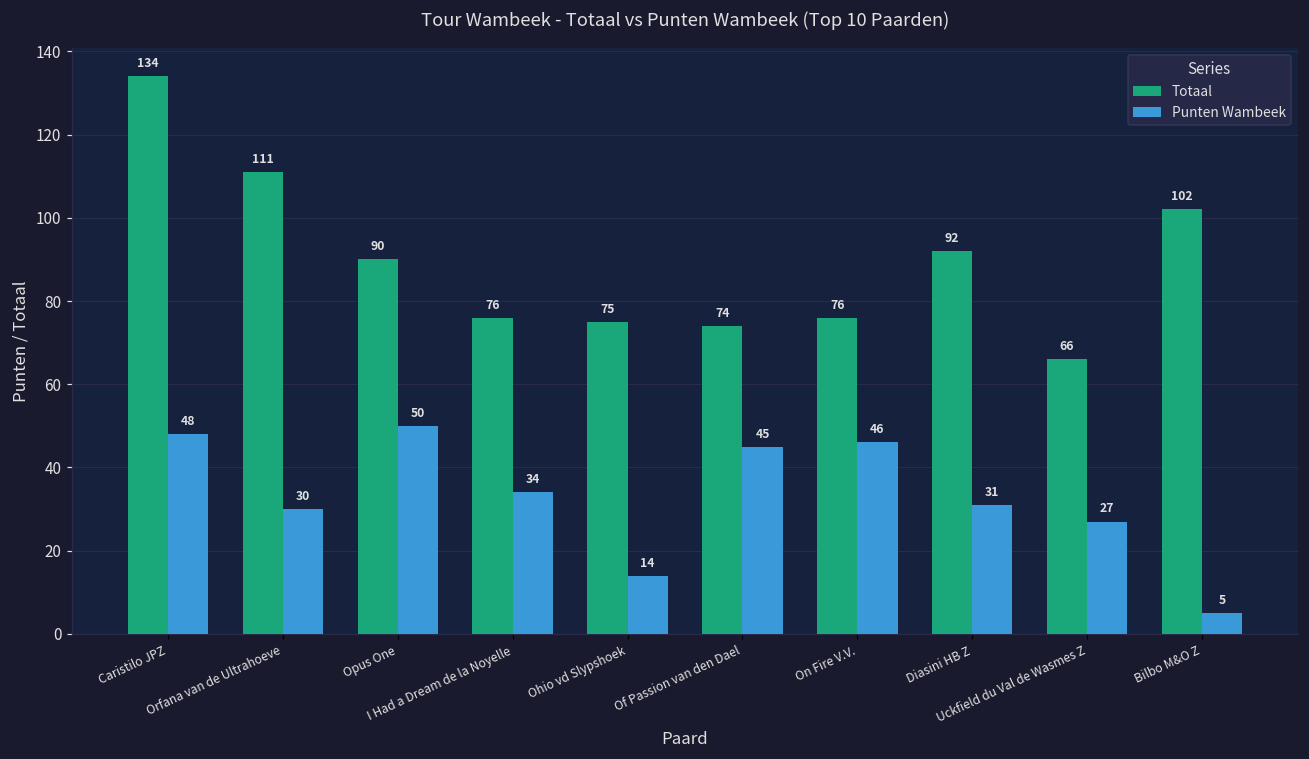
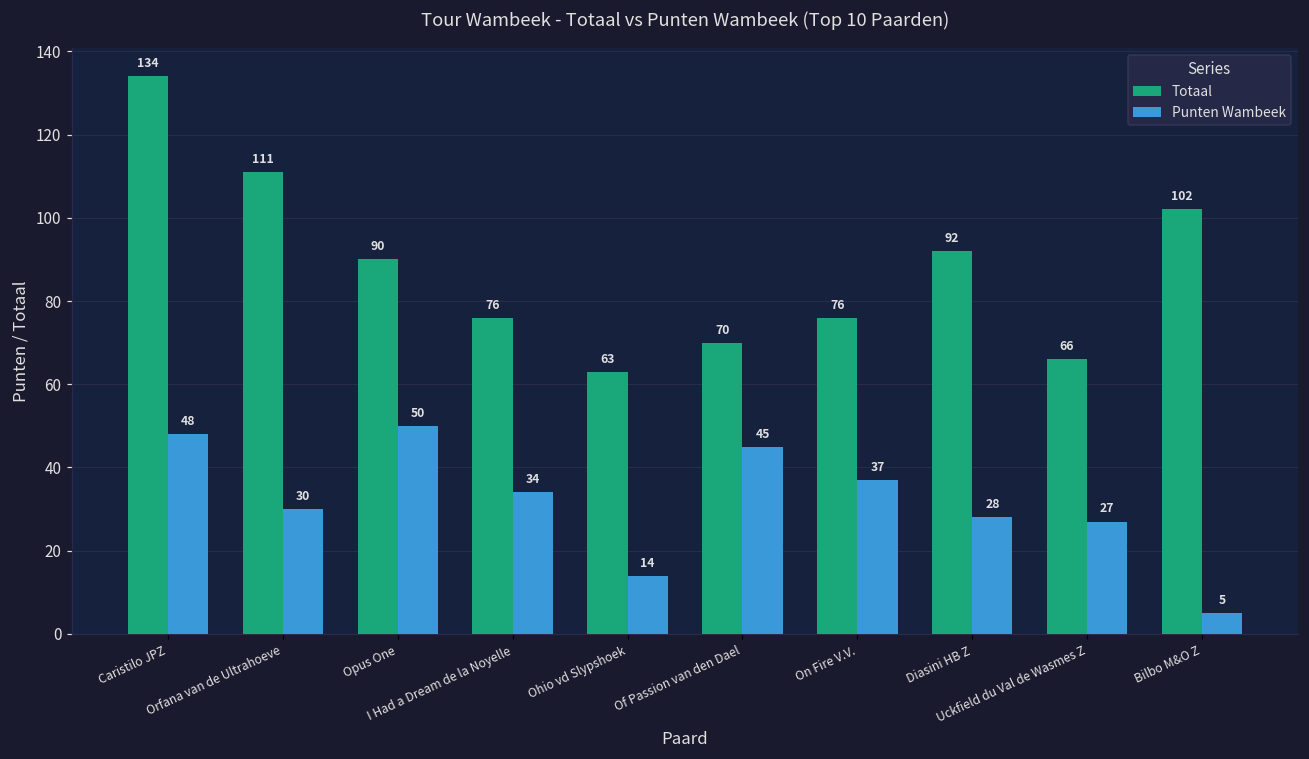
Totaal, Ohio vd Slypshoek: 75 -> 63
Totaal, Of Passion van den Dael: 74 -> 70
Punten Wambeek, On Fire V.V.: 46 -> 37
Punten Wambeek, Diasini HB Z: 31 -> 28
